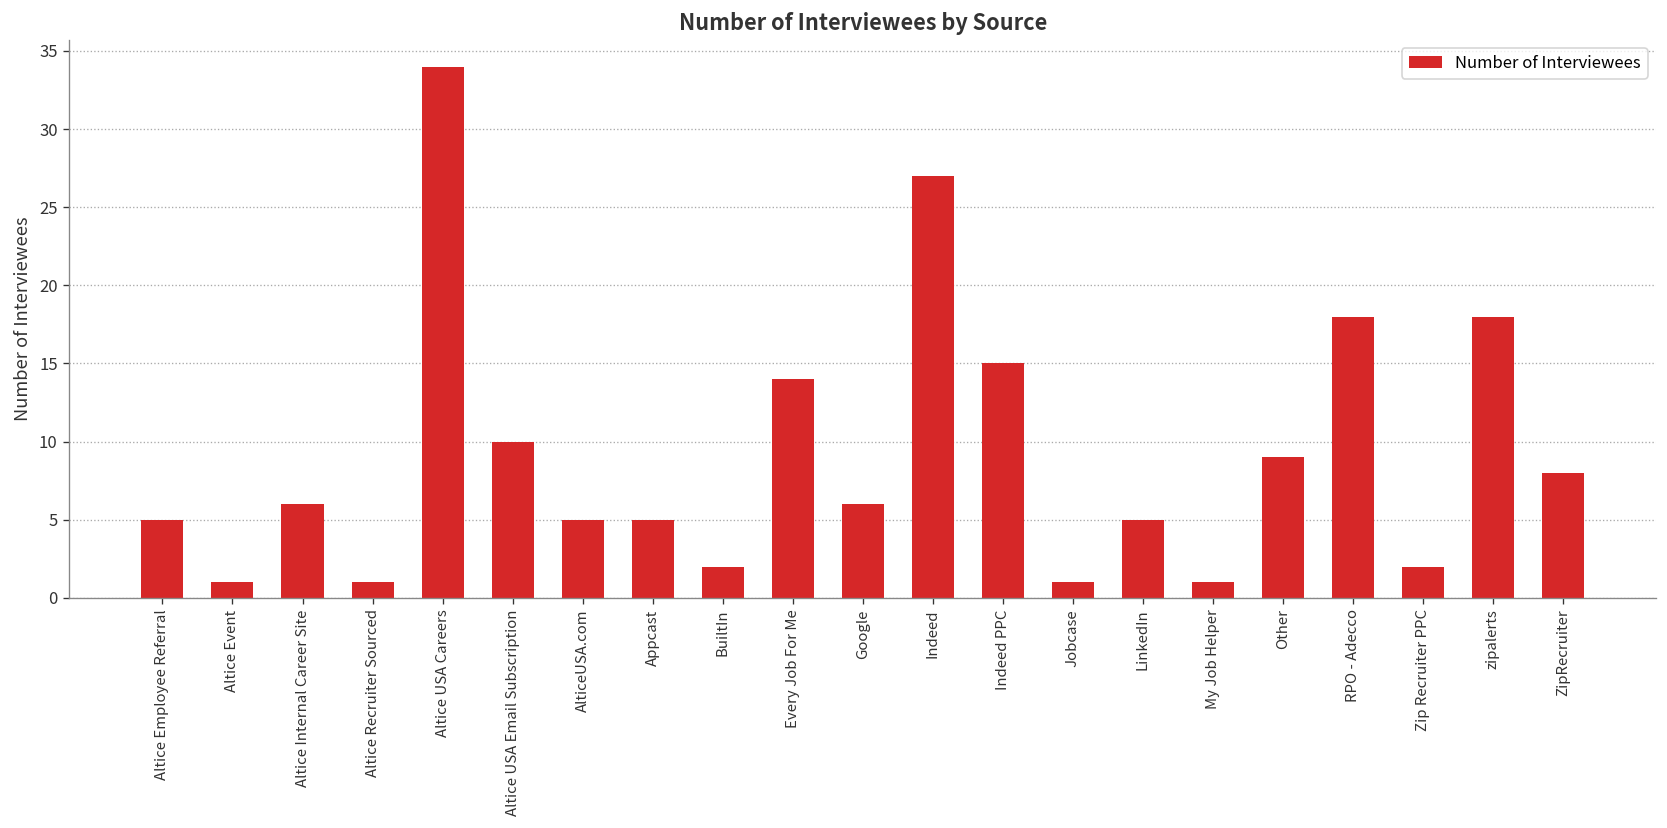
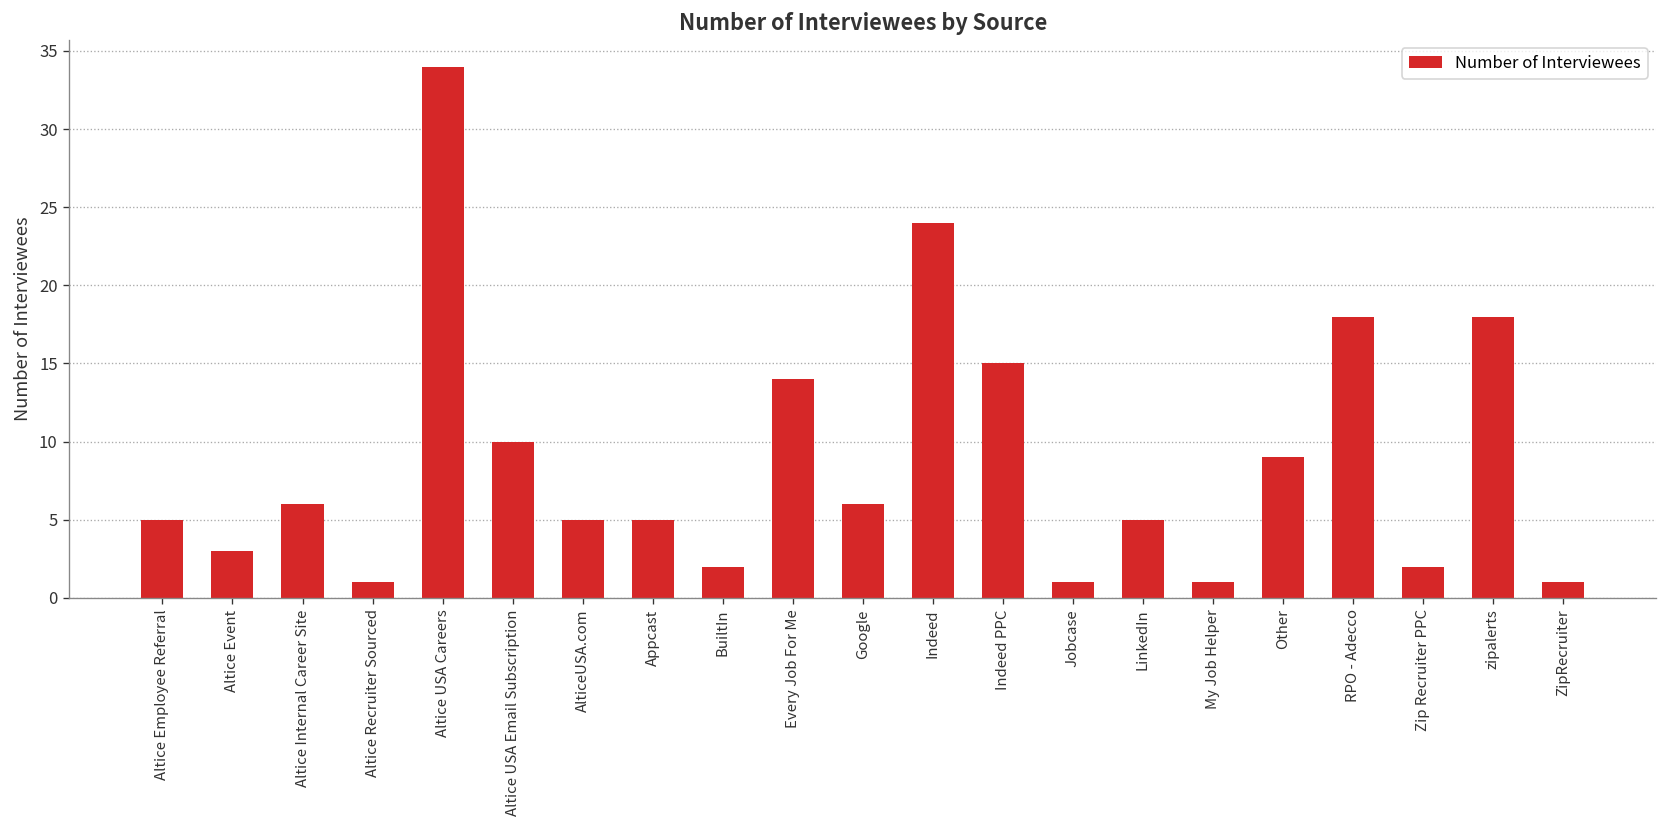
Altice Event: 1 -> 3
Indeed: 27 -> 24
ZipRecruiter: 8 -> 1
